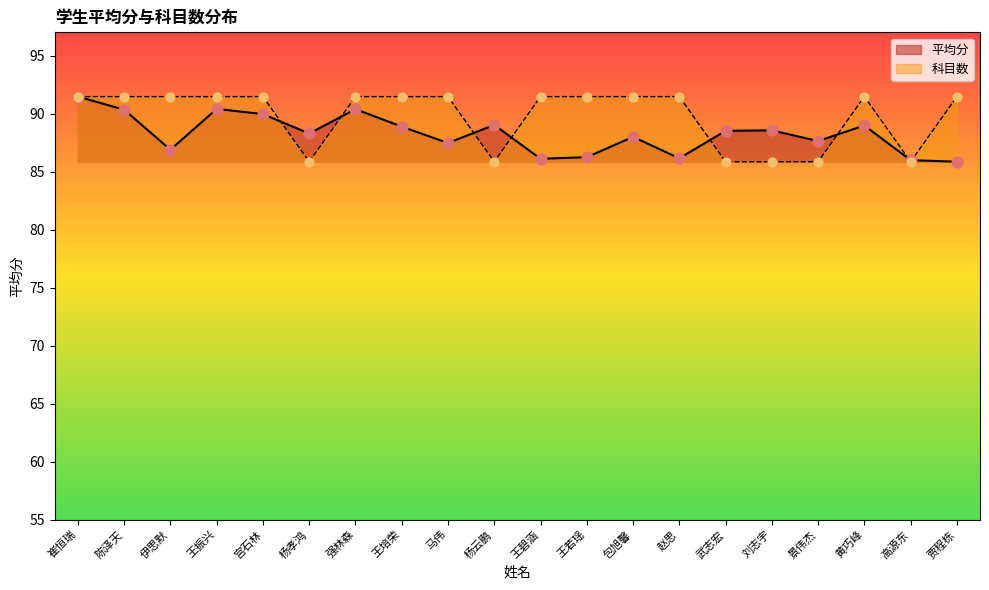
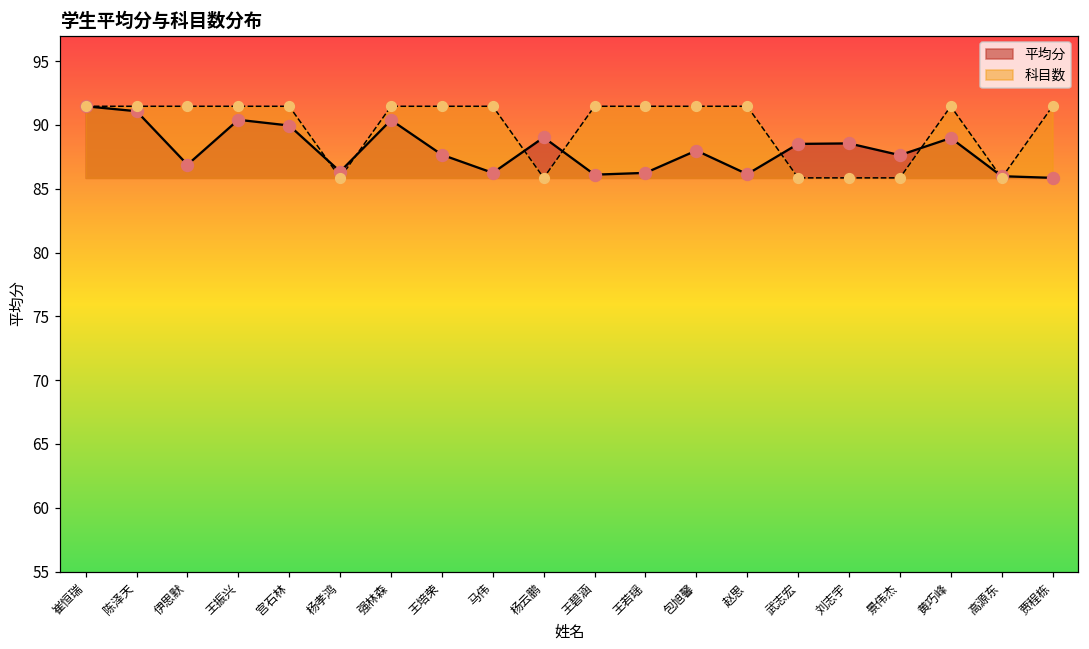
平均分, 陈泽天: 90.3 -> 91.1
平均分, 杨孝鸿: 88.3 -> 86.3
平均分, 王培荣: 88.9 -> 87.7
平均分, 马伟: 87.5 -> 86.2
